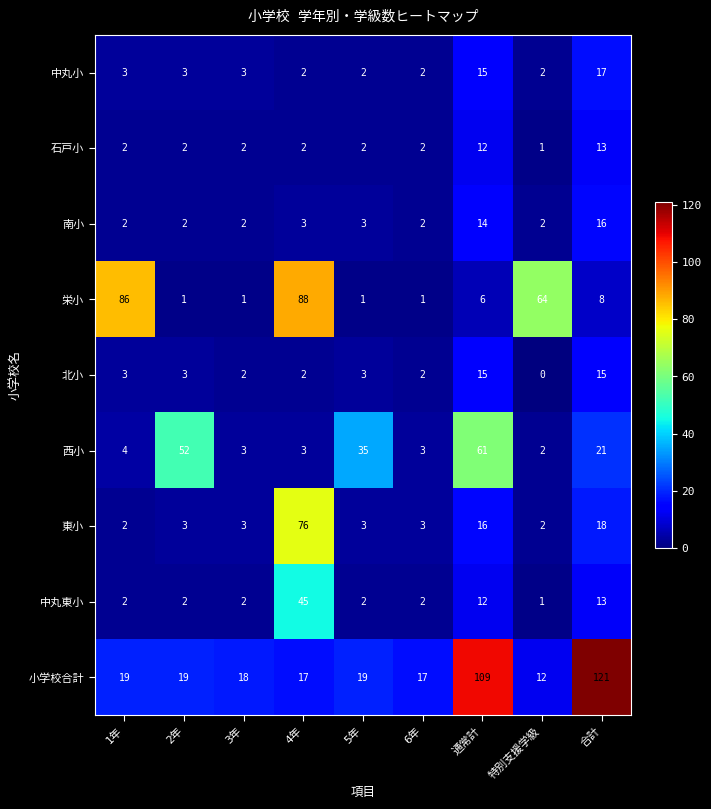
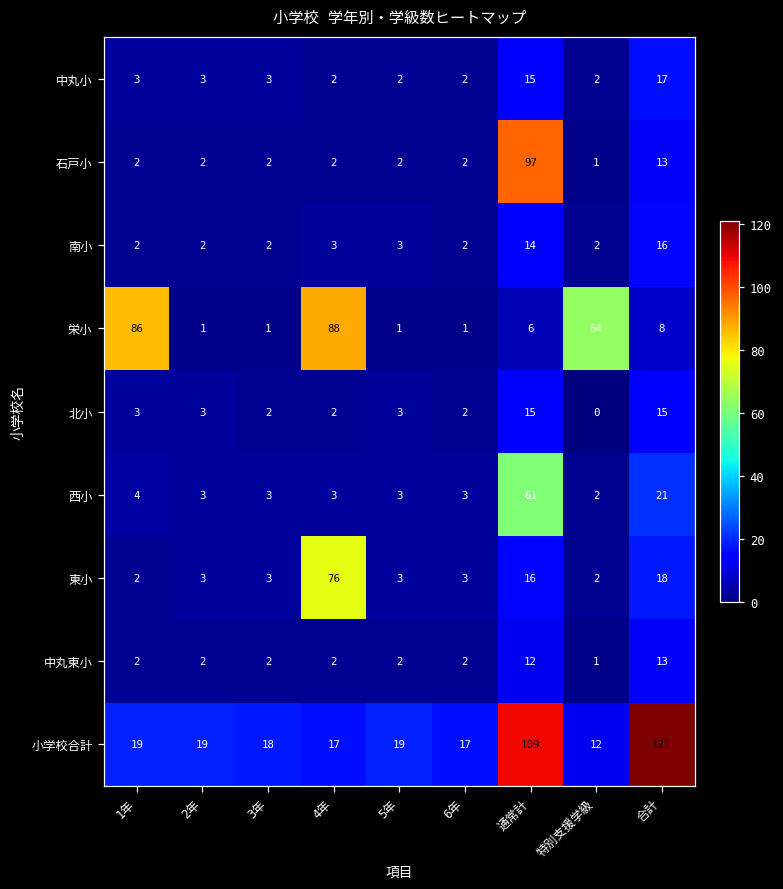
石戸小, 通常計: 12 -> 97
西小, 2年: 52 -> 3
西小, 5年: 35 -> 3
中丸東小, 4年: 45 -> 2
